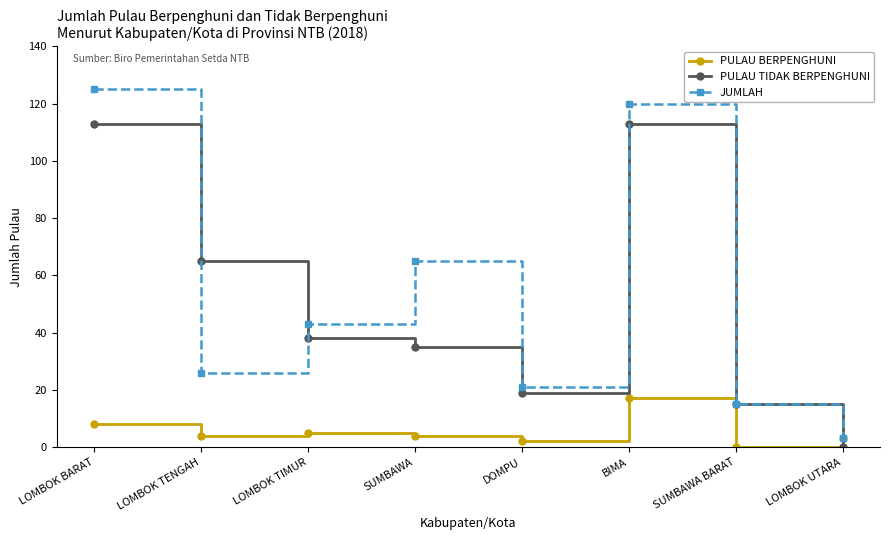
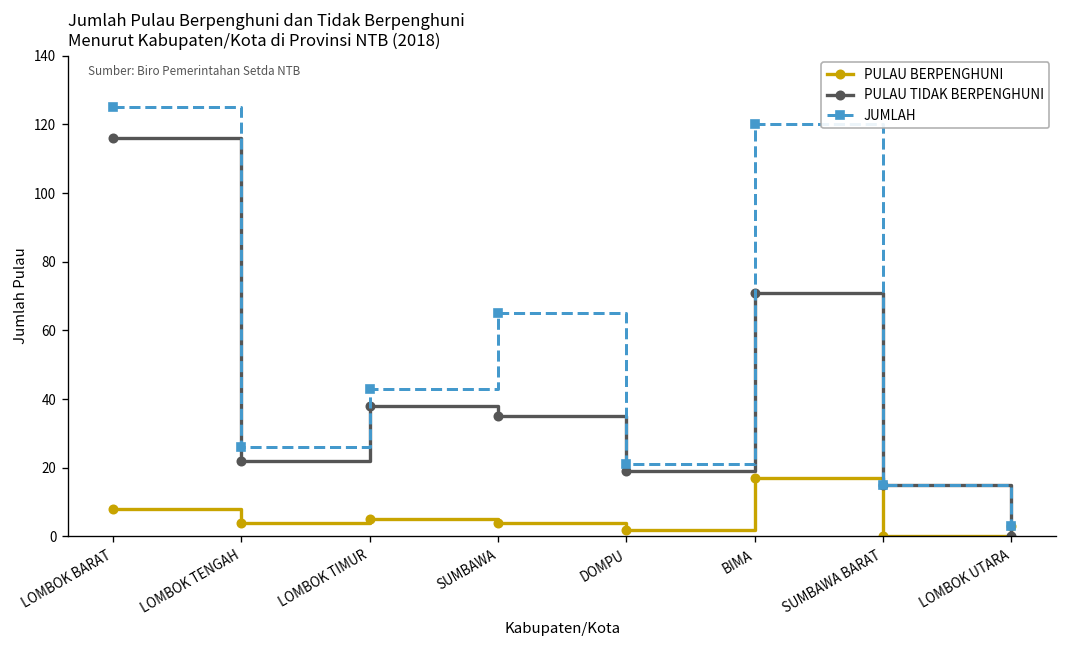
PULAU TIDAK BERPENGHUNI, LOMBOK BARAT: 113 -> 116
PULAU TIDAK BERPENGHUNI, LOMBOK TENGAH: 65 -> 22
PULAU TIDAK BERPENGHUNI, BIMA: 113 -> 71
